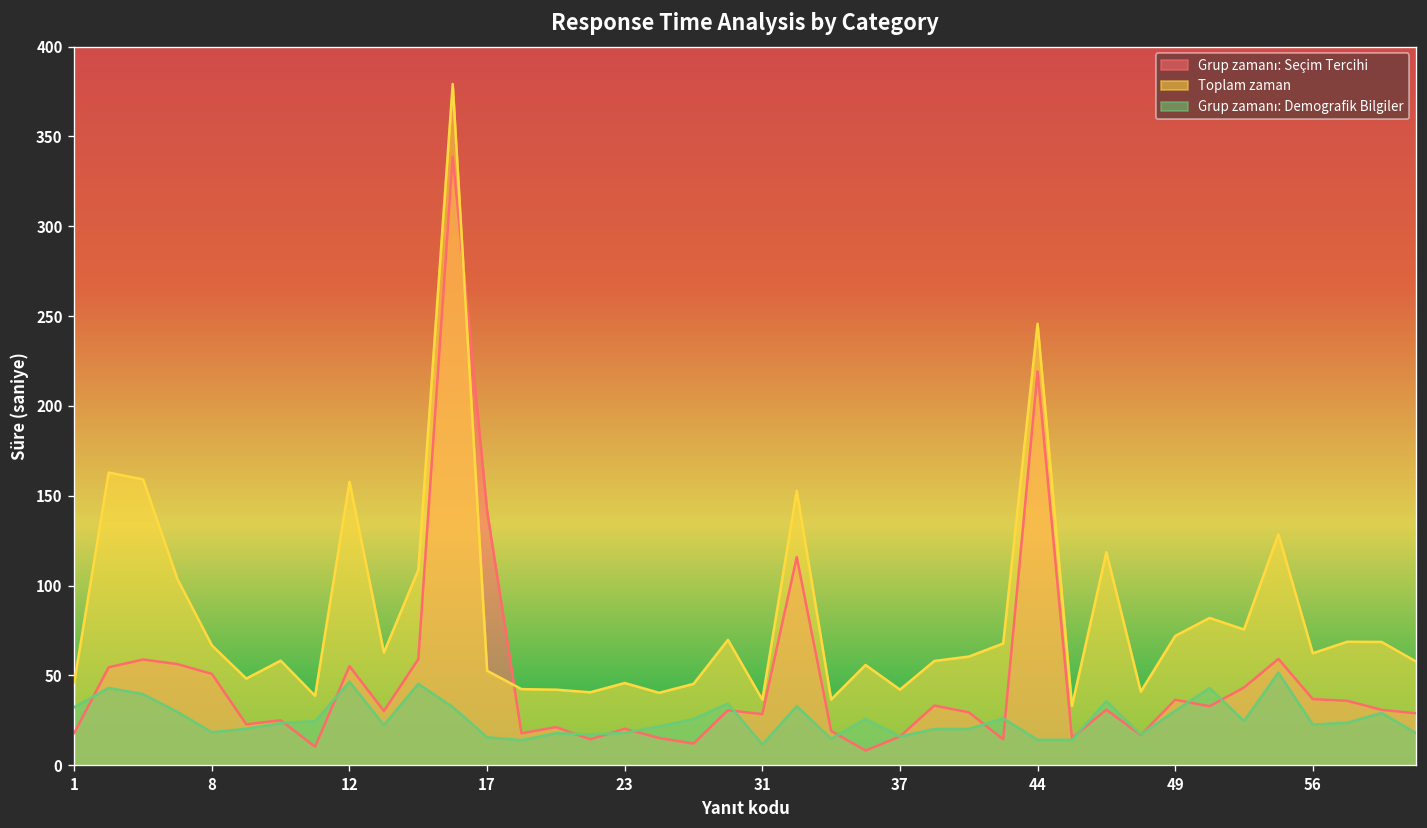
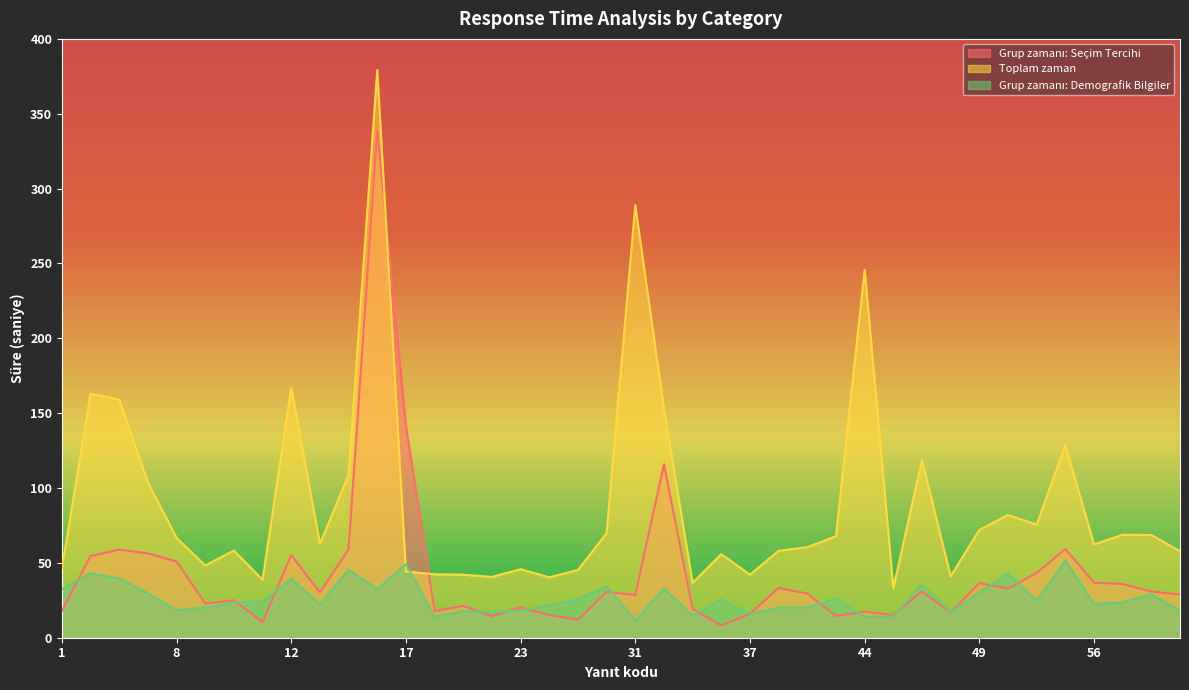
Toplam zaman, 12: 158 -> 167
Grup zamanı: Demografik Bilgiler, 12: 47 -> 39
Toplam zaman, 17: 53 -> 44
Grup zamanı: Demografik Bilgiler, 17: 16 -> 49
Toplam zaman, 31: 37 -> 289
Grup zamanı: Seçim Tercihi, 44: 219 -> 17
